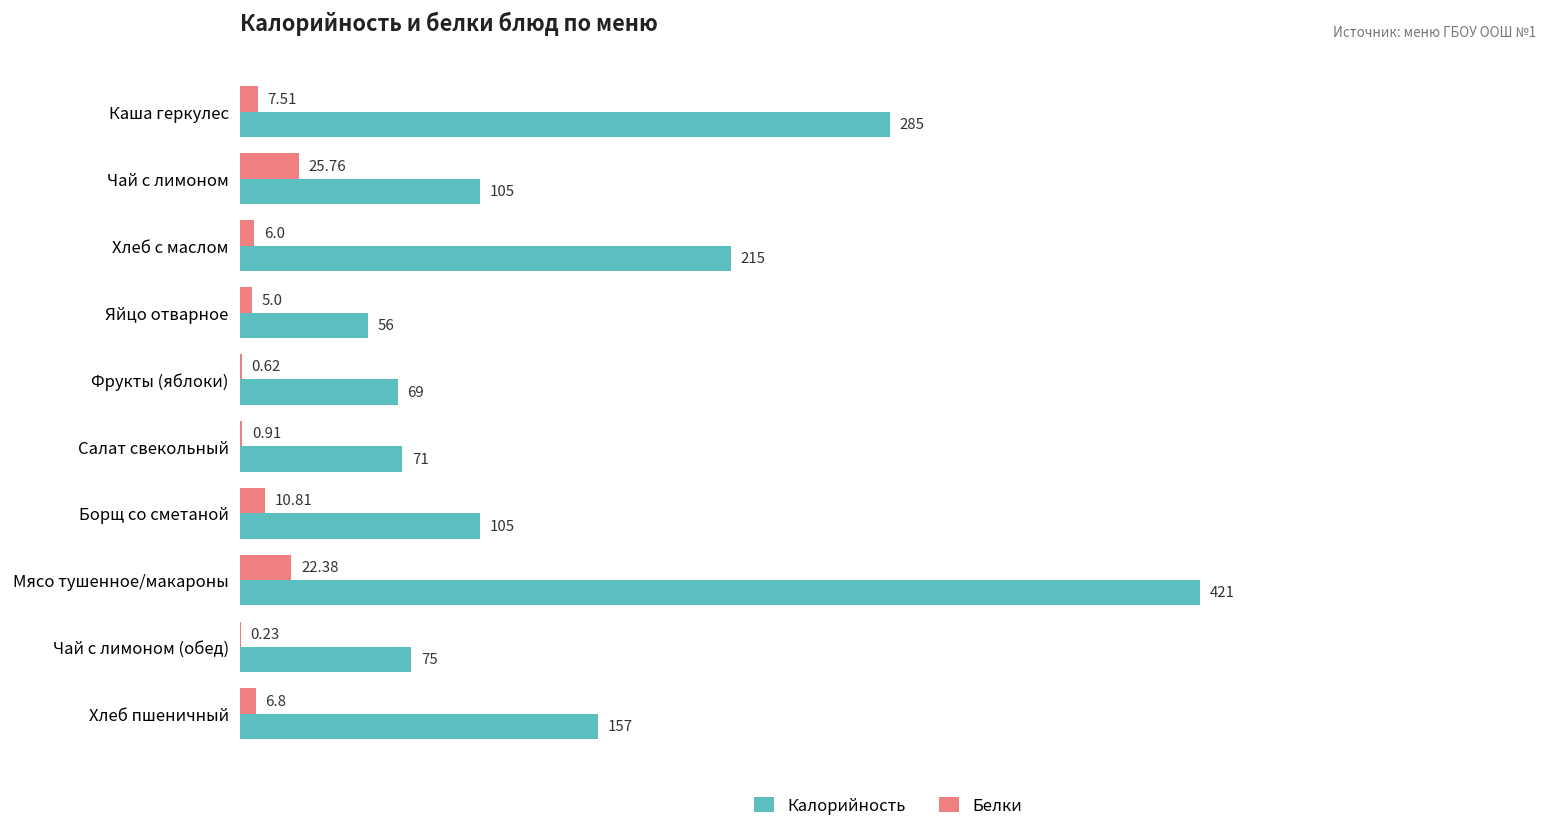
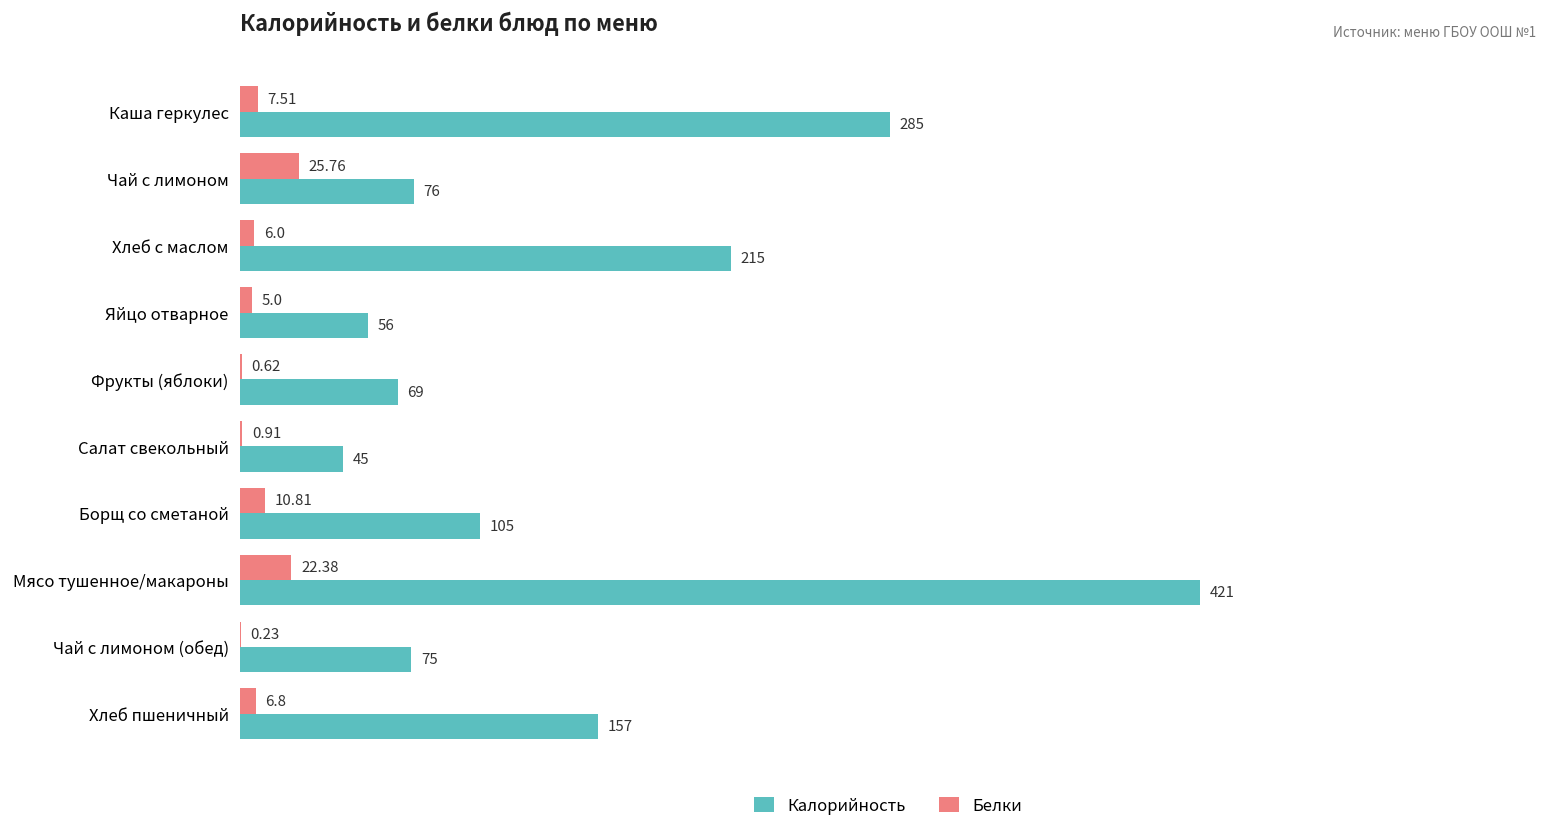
Калорийность, Чай с лимоном: 105 -> 76
Калорийность, Салат свекольный: 71 -> 45
